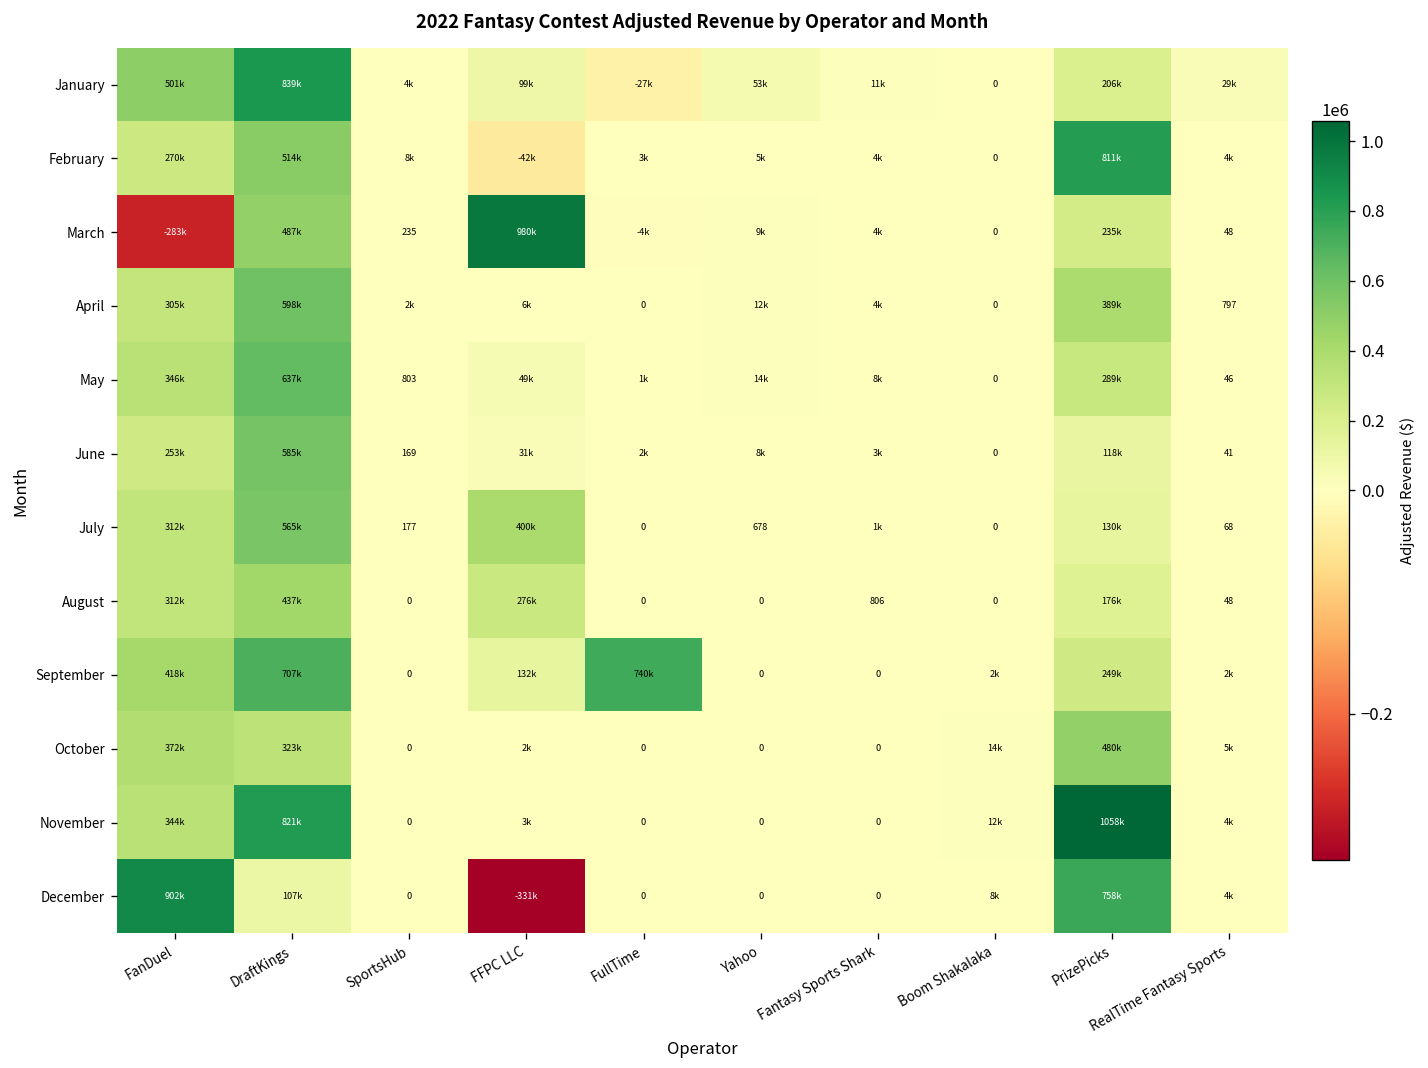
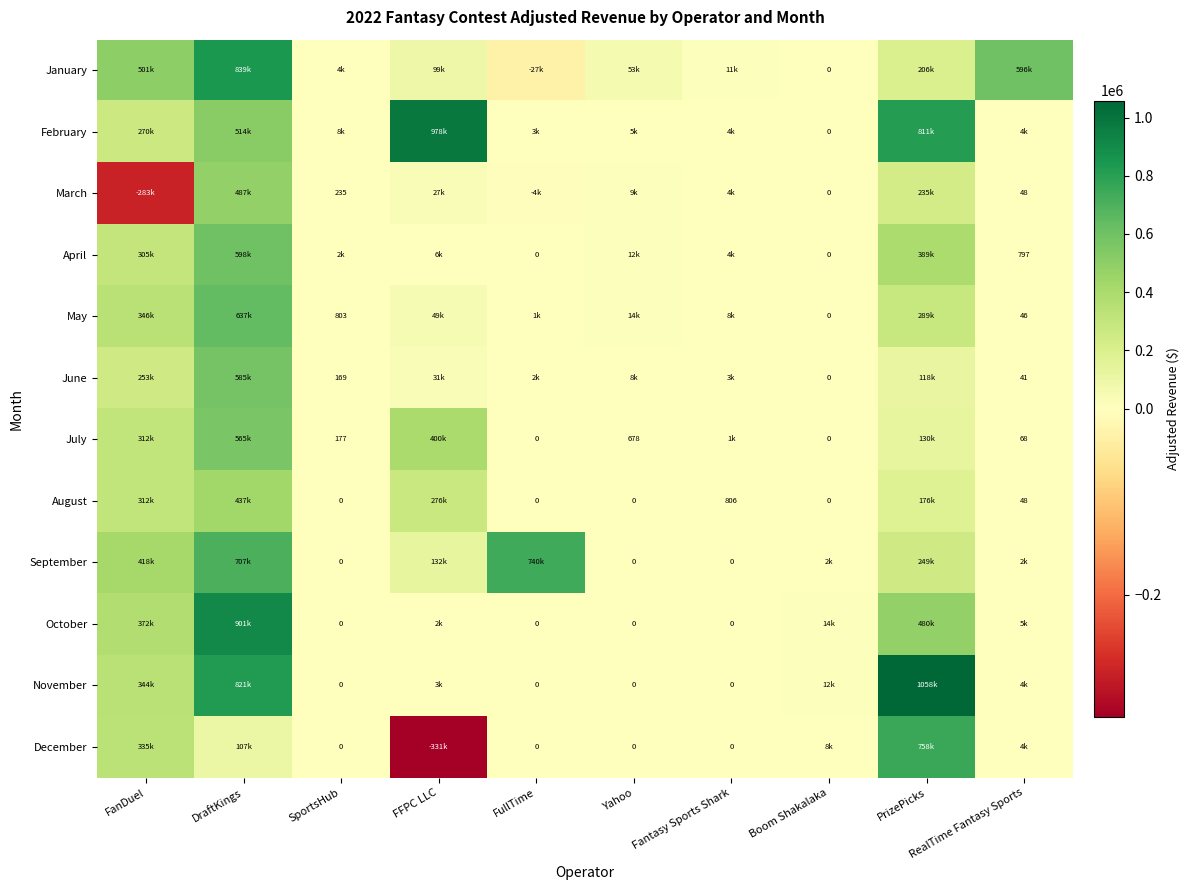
January, RealTime Fantasy Sports: 29k -> 596k
February, FFPC LLC: -42k -> 978k
March, FFPC LLC: 980k -> 27k
October, DraftKings: 323k -> 901k
December, FanDuel: 902k -> 335k
